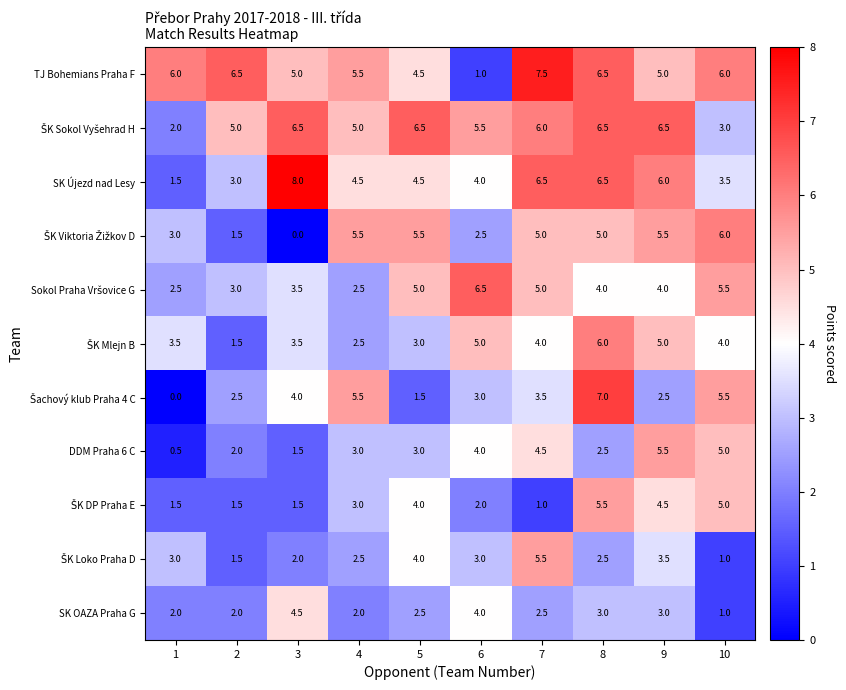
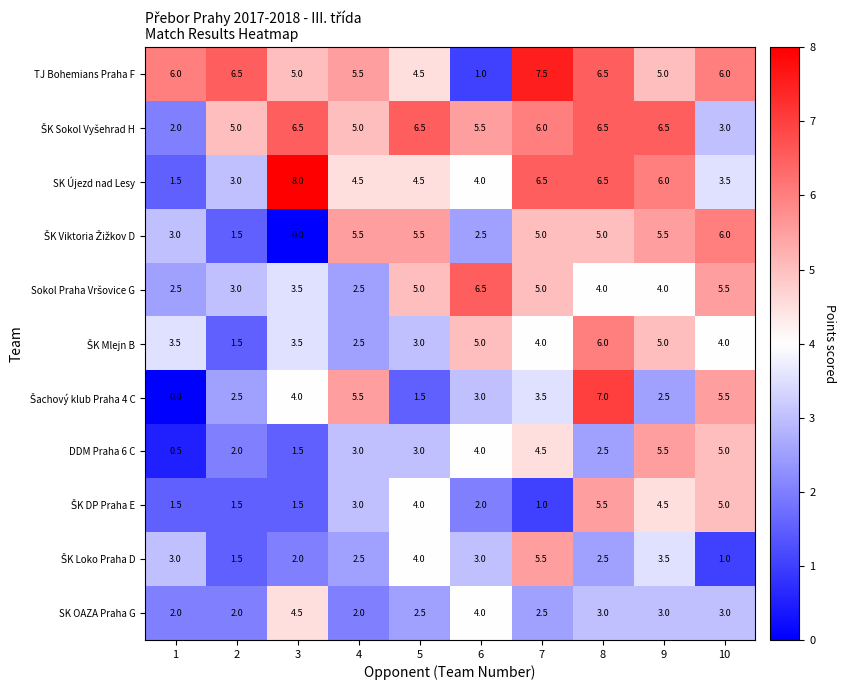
SK OAZA Praha G, 10: 1.0 -> 3.0
